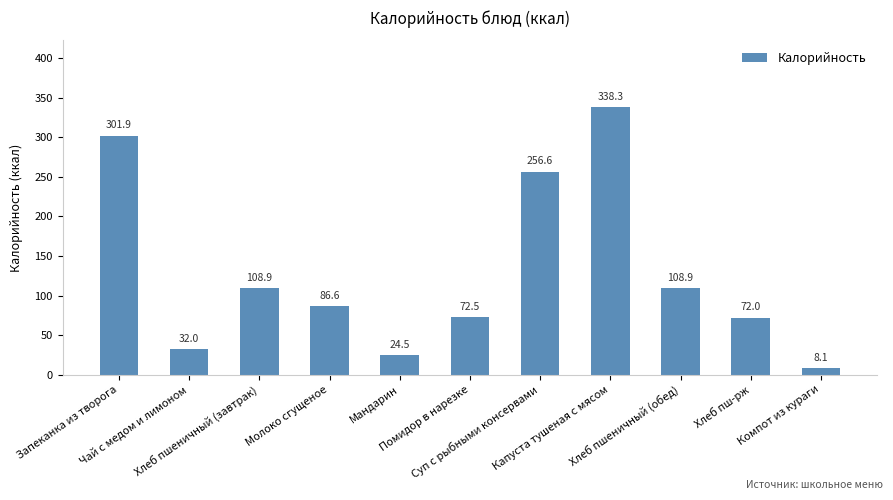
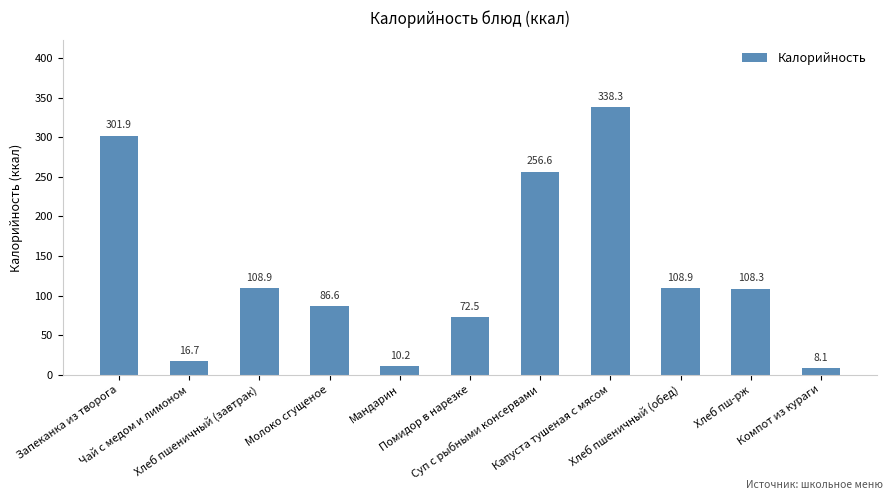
Чай с медом и лимоном: 32.0 -> 16.7
Мандарин: 24.5 -> 10.2
Хлеб пш-рж: 72.0 -> 108.3
